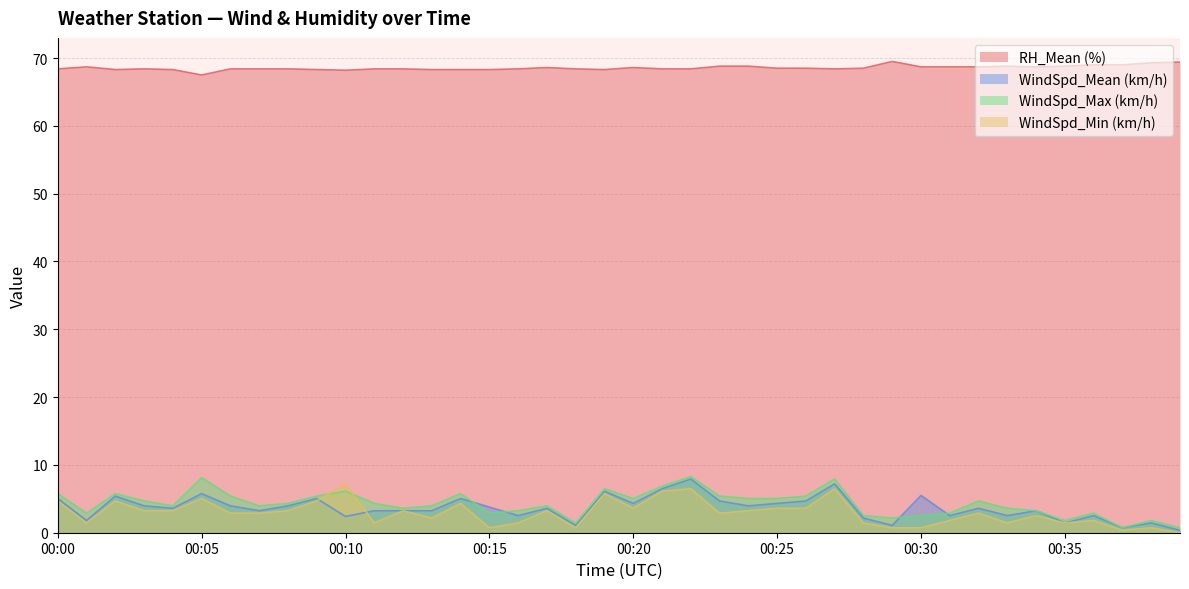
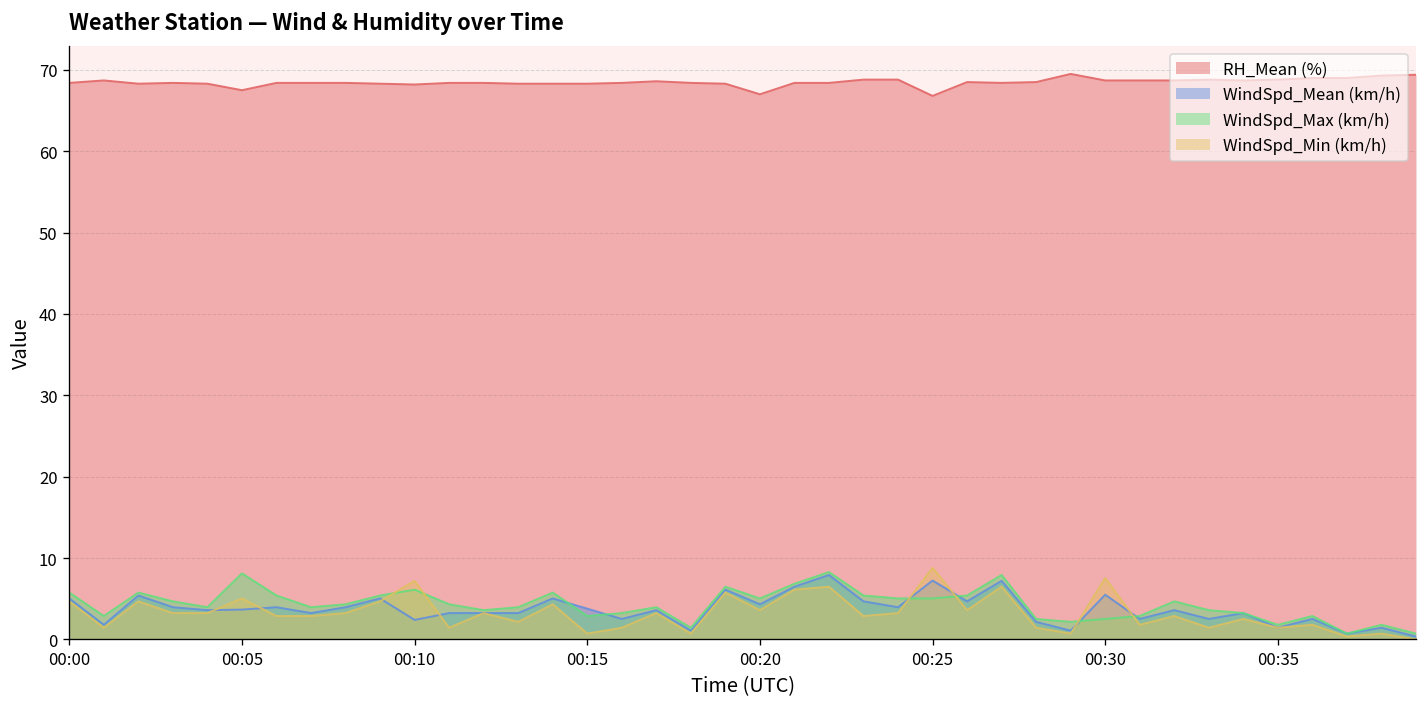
WindSpd_Mean (km/h), 00:05: 6 -> 4
RH_Mean (%), 00:20: 69 -> 67
RH_Mean (%), 00:25: 69 -> 67
WindSpd_Mean (km/h), 00:25: 4 -> 7
WindSpd_Min (km/h), 00:25: 4 -> 9
WindSpd_Min (km/h), 00:30: 1 -> 8
